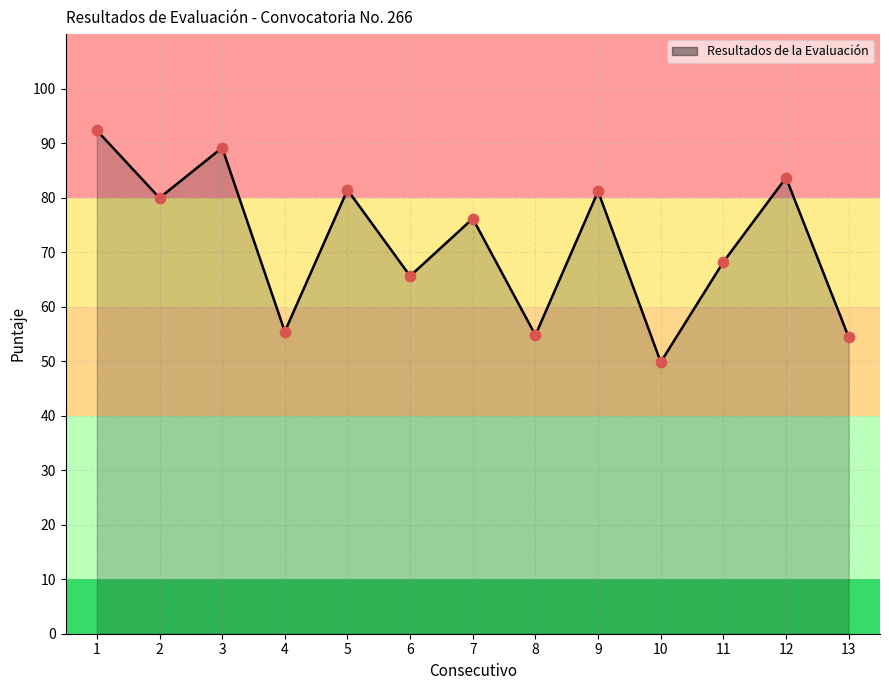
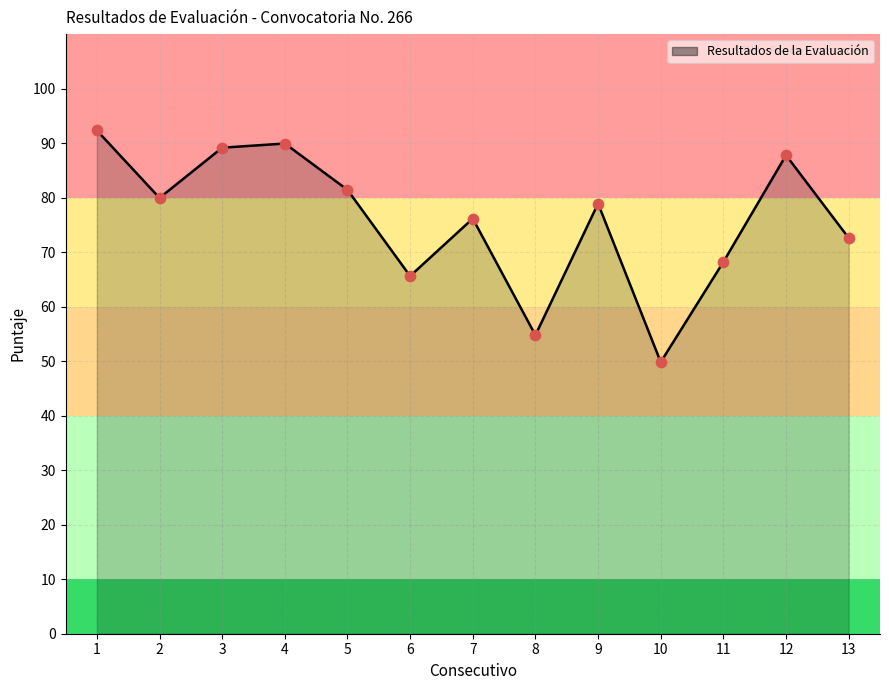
4: 55 -> 90
9: 81 -> 79
12: 84 -> 88
13: 54 -> 73
